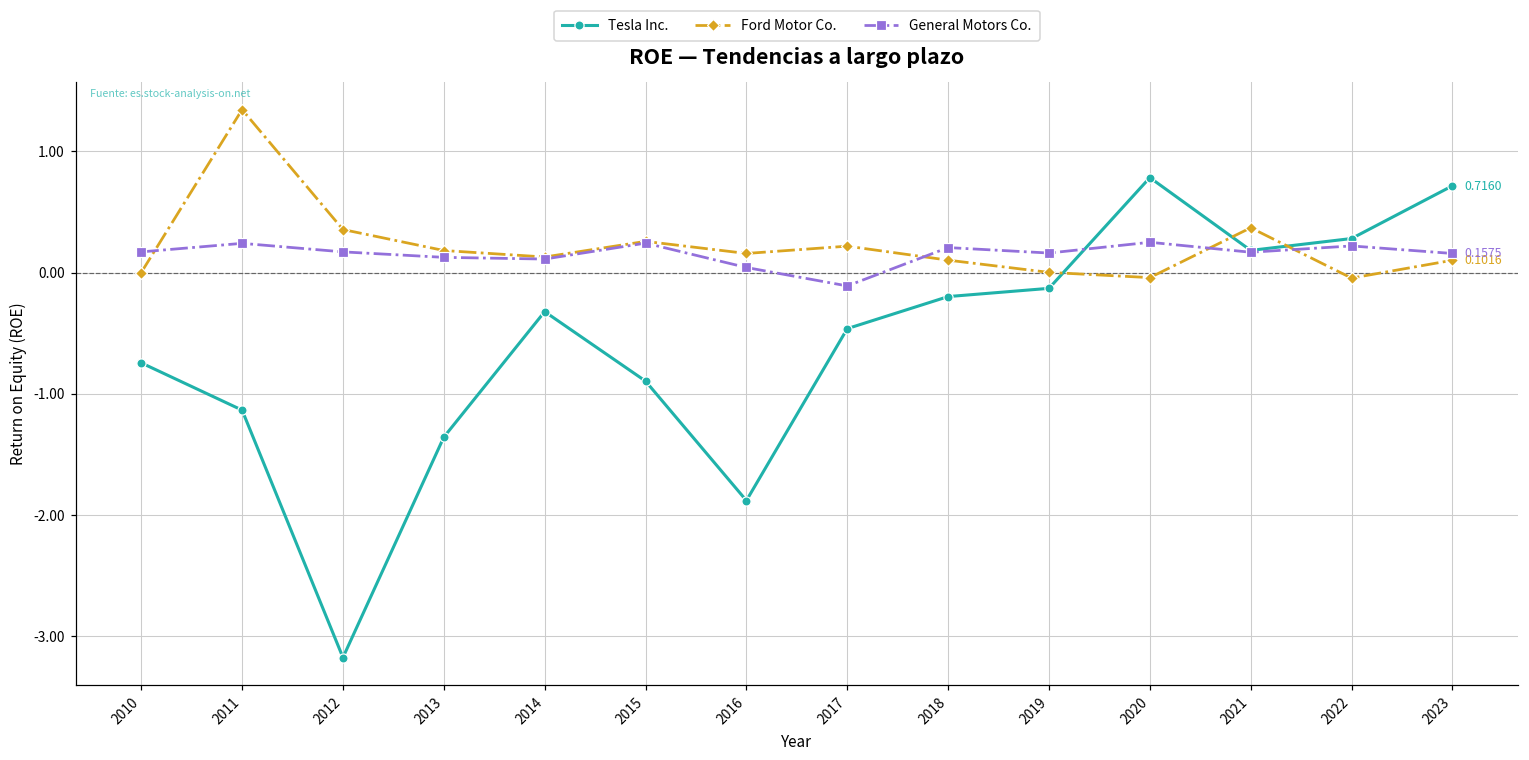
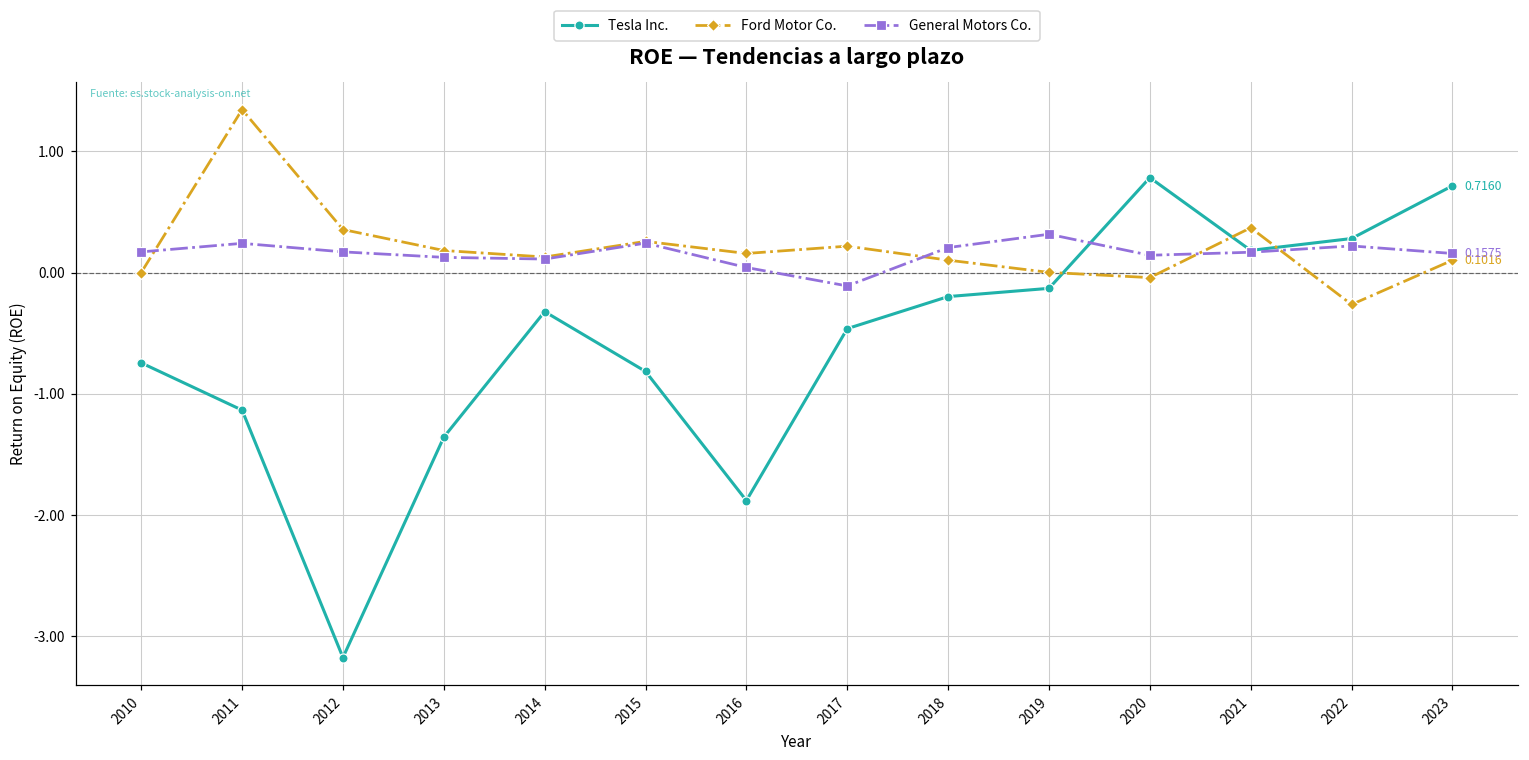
Tesla Inc., 2015: -0.90 -> -0.82
General Motors Co., 2019: 0.16 -> 0.32
General Motors Co., 2020: 0.25 -> 0.14
Ford Motor Co., 2022: -0.05 -> -0.26
